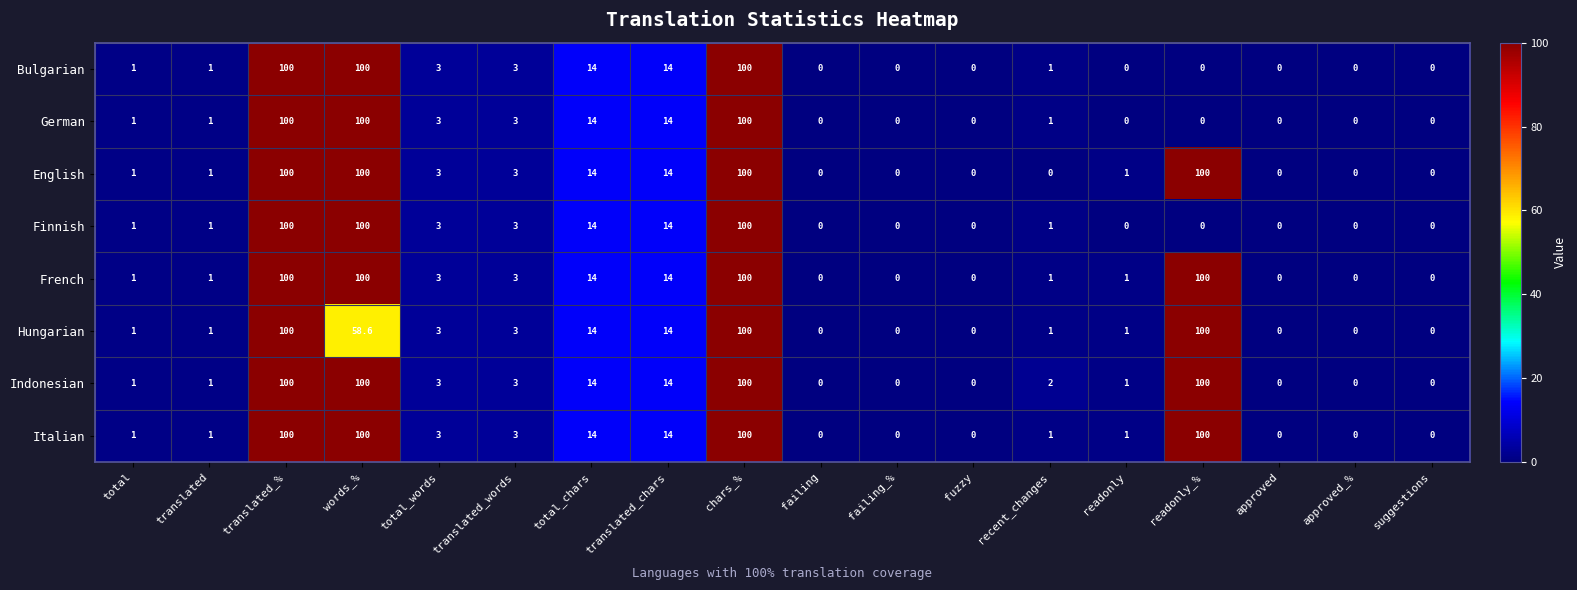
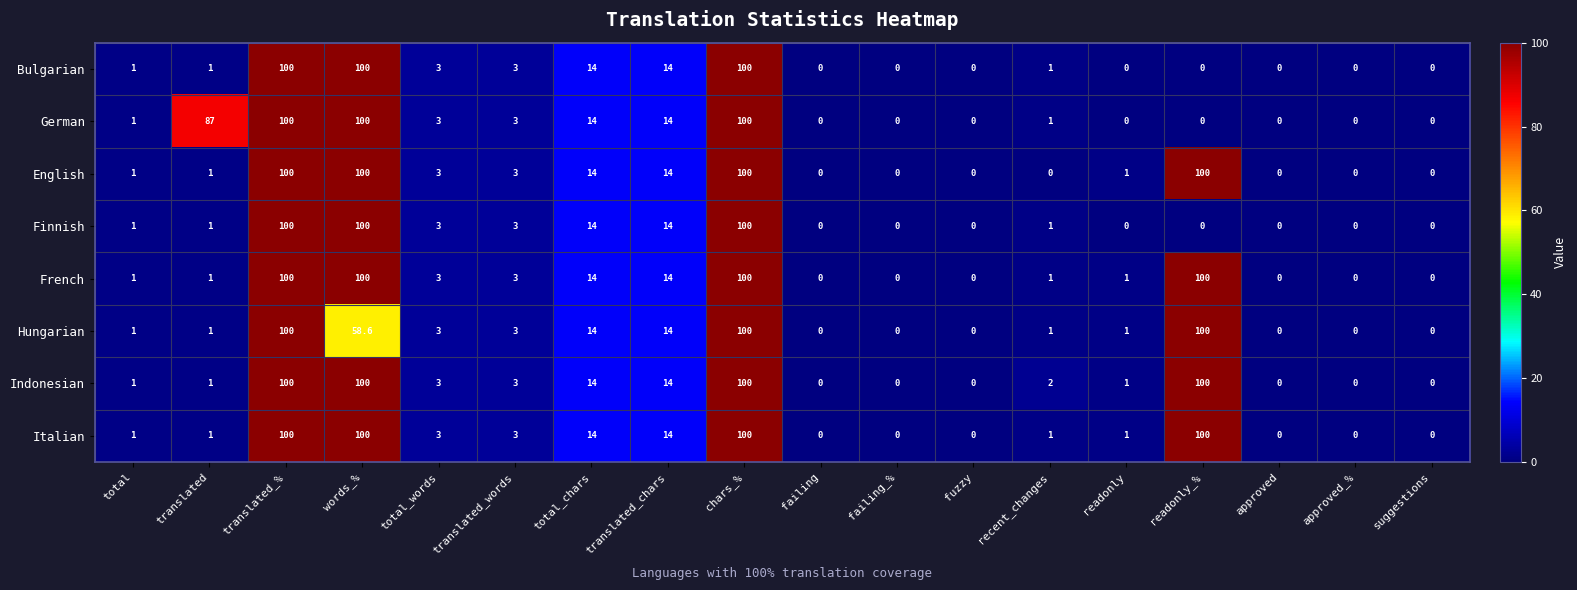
German, translated: 1 -> 87
